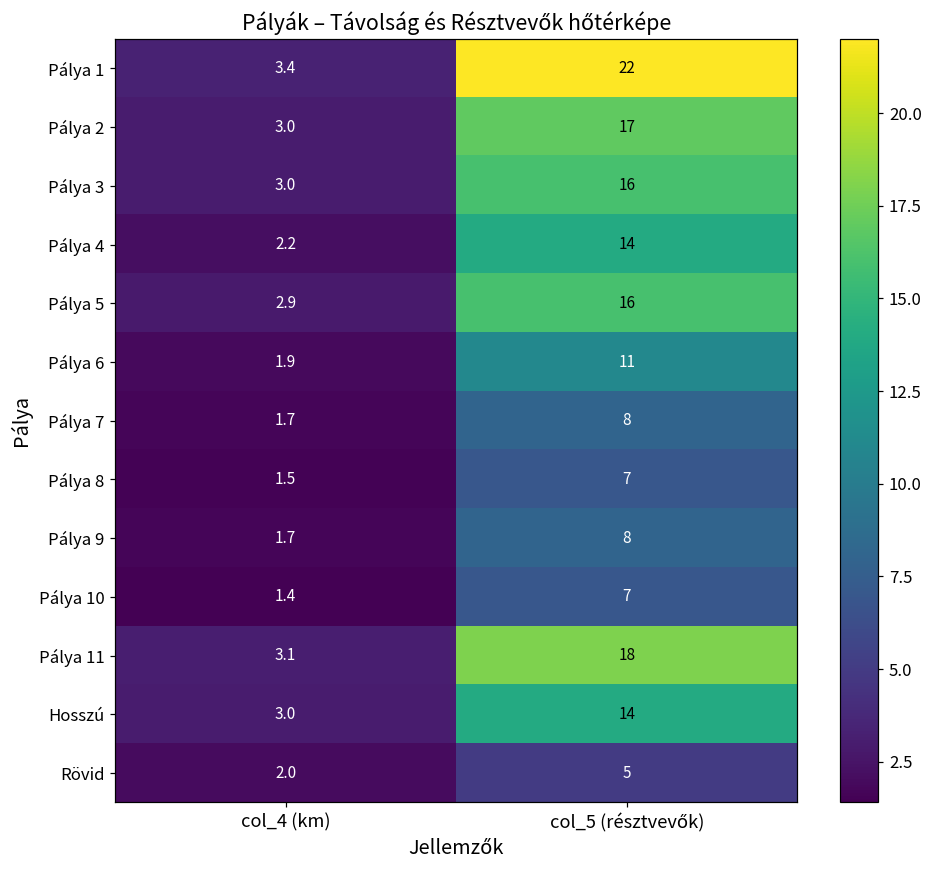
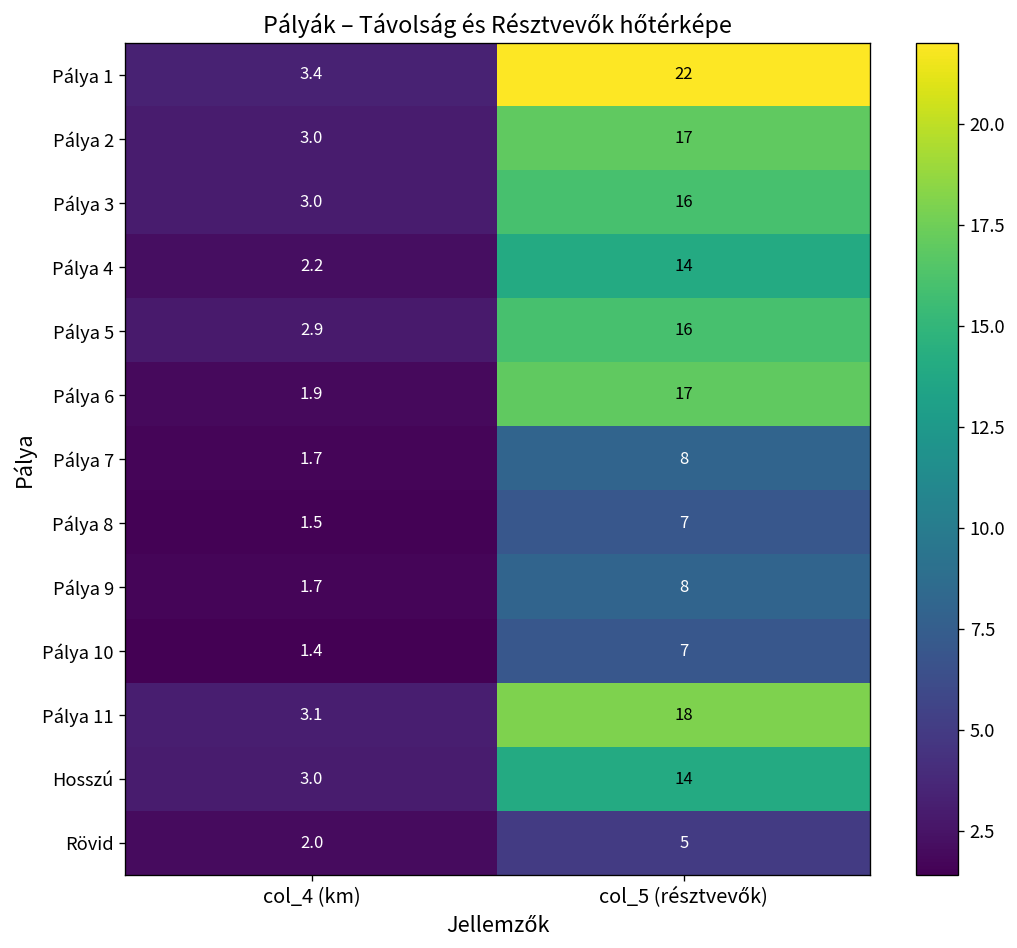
Pálya 6, col_5 (résztvevők): 11 -> 17
